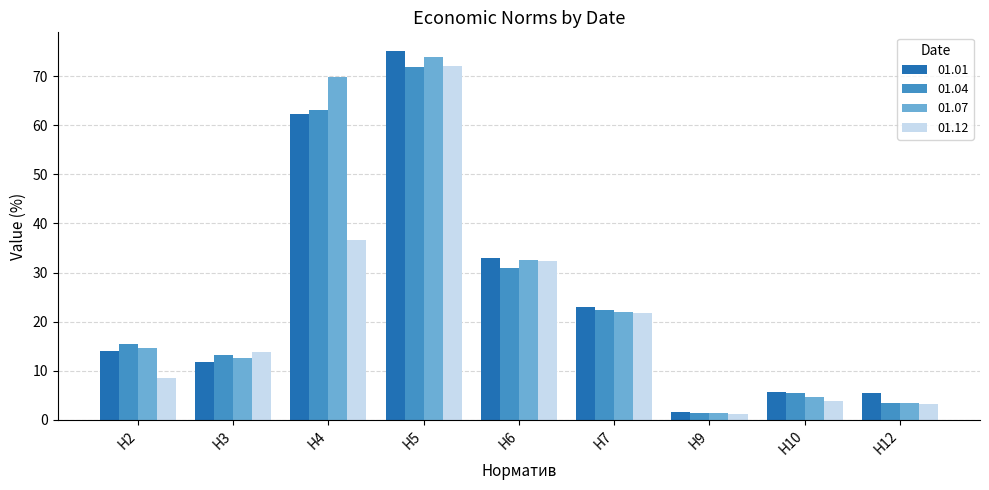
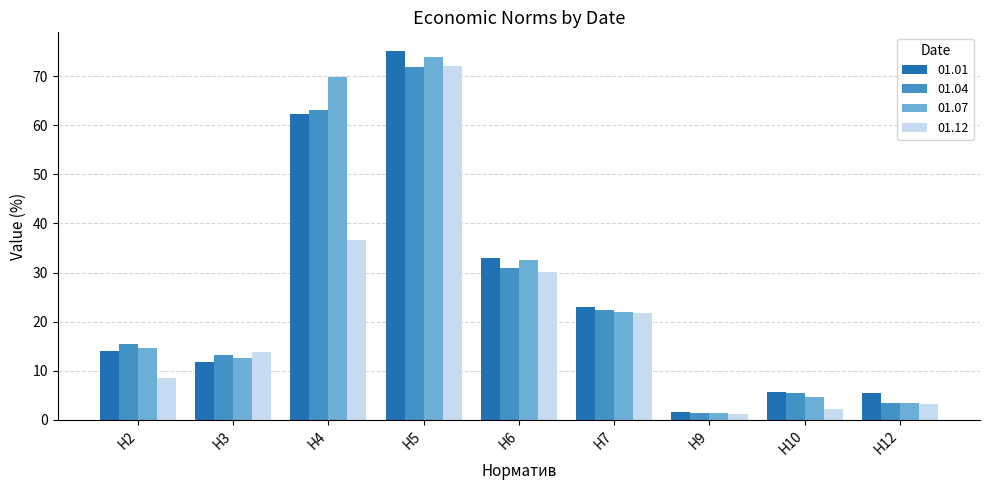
01.12, Н6: 32 -> 30
01.12, Н10: 4 -> 2
